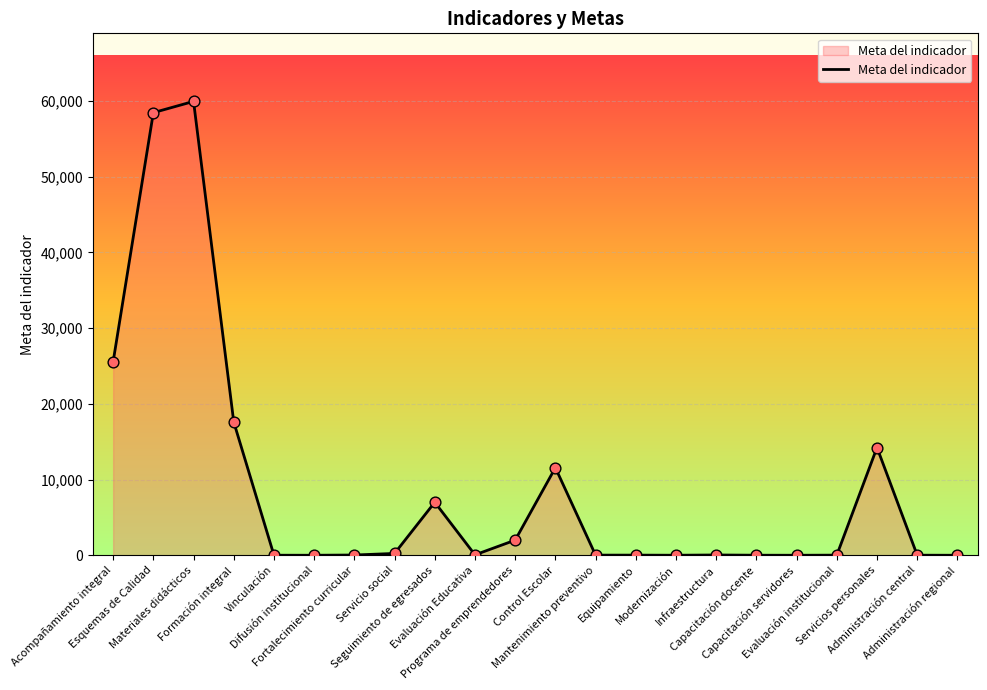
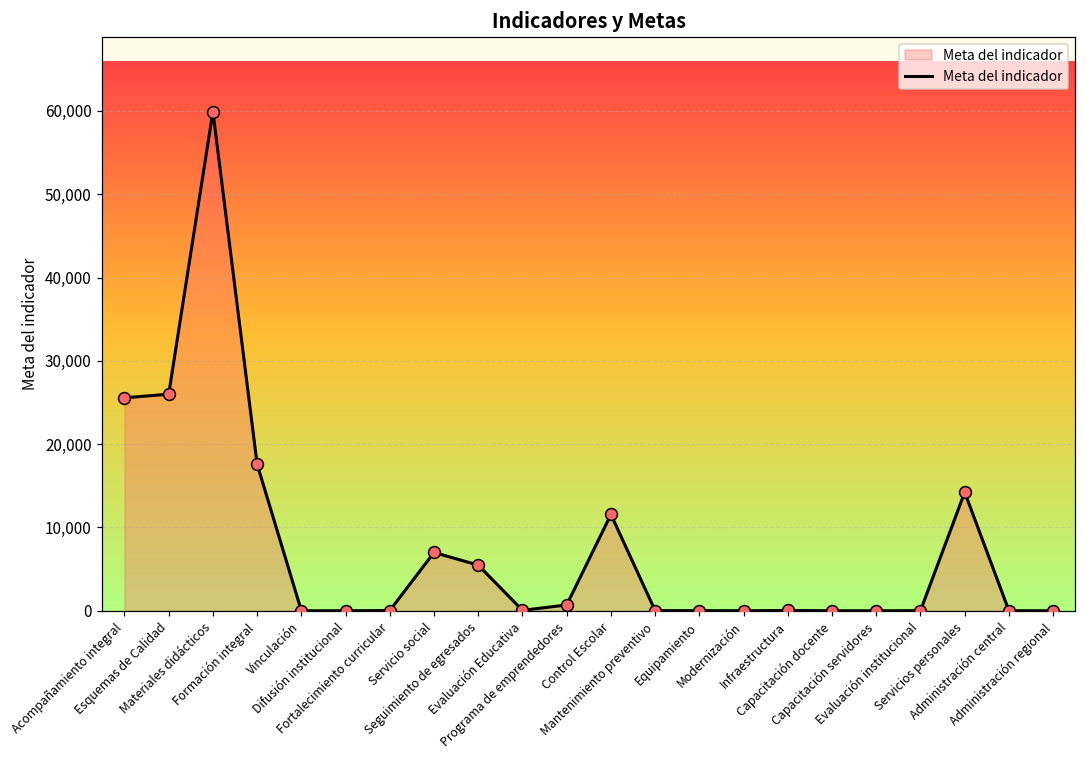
Esquemas de Calidad: 58,000 -> 26,000
Servicio social: 0 -> 7,000
Seguimiento de egresados: 7,000 -> 5,000
Programa de emprendedores: 2,000 -> 1,000
